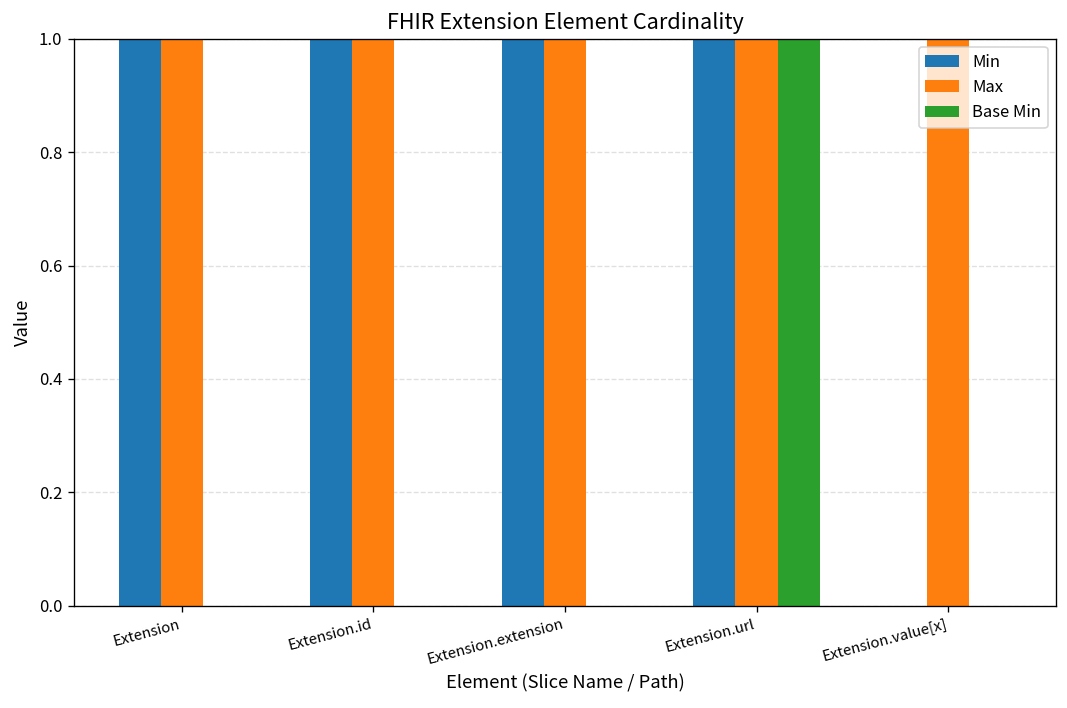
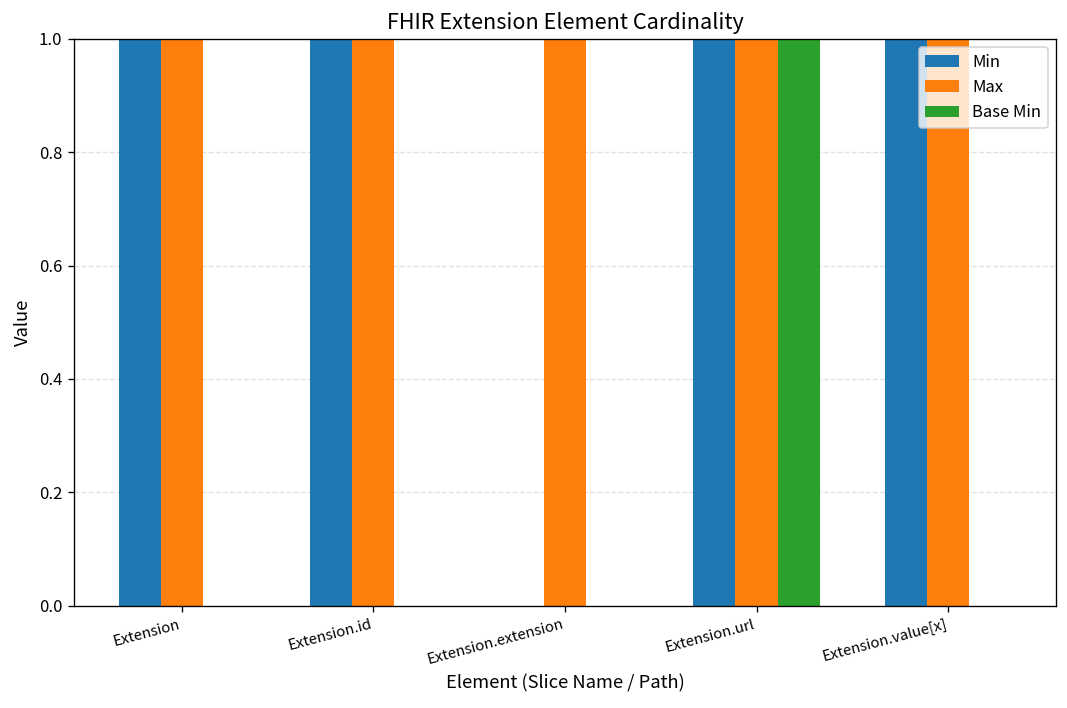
Min, Extension.extension: 1 -> 0
Min, Extension.value[x]: 0 -> 1
